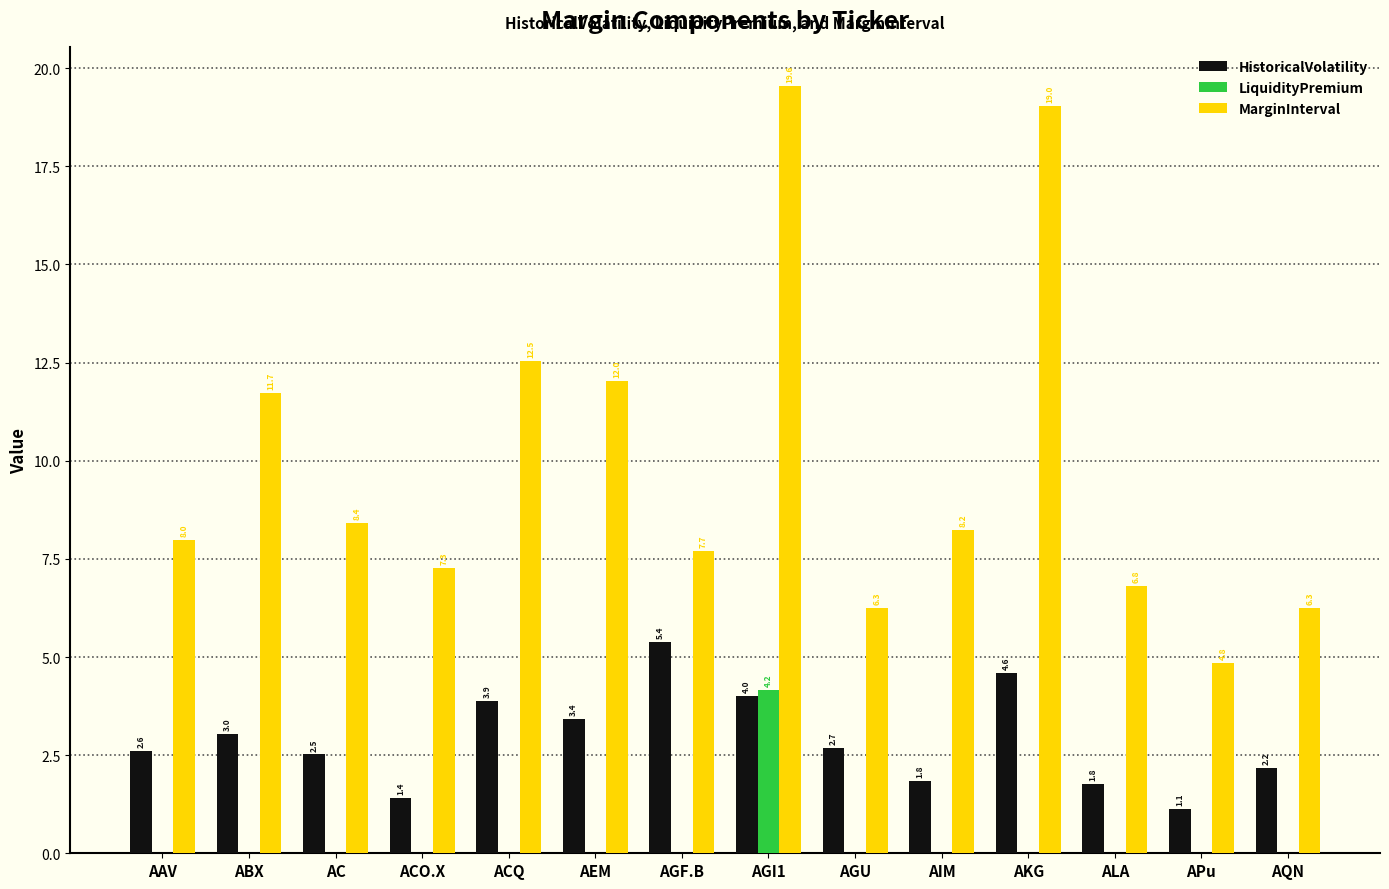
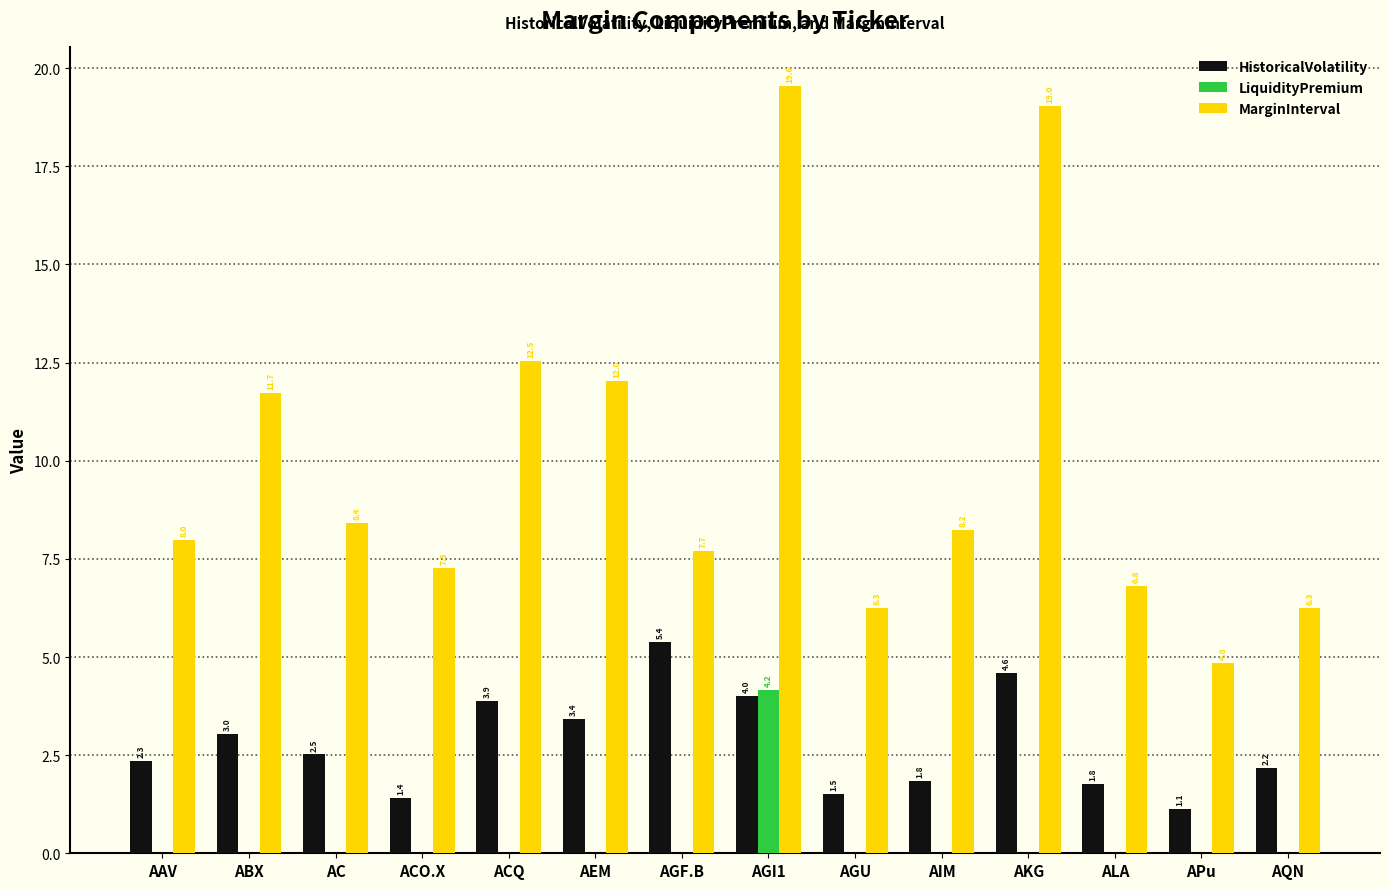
HistoricalVolatility, AAV: 2.6 -> 2.3
HistoricalVolatility, AGU: 2.7 -> 1.5
